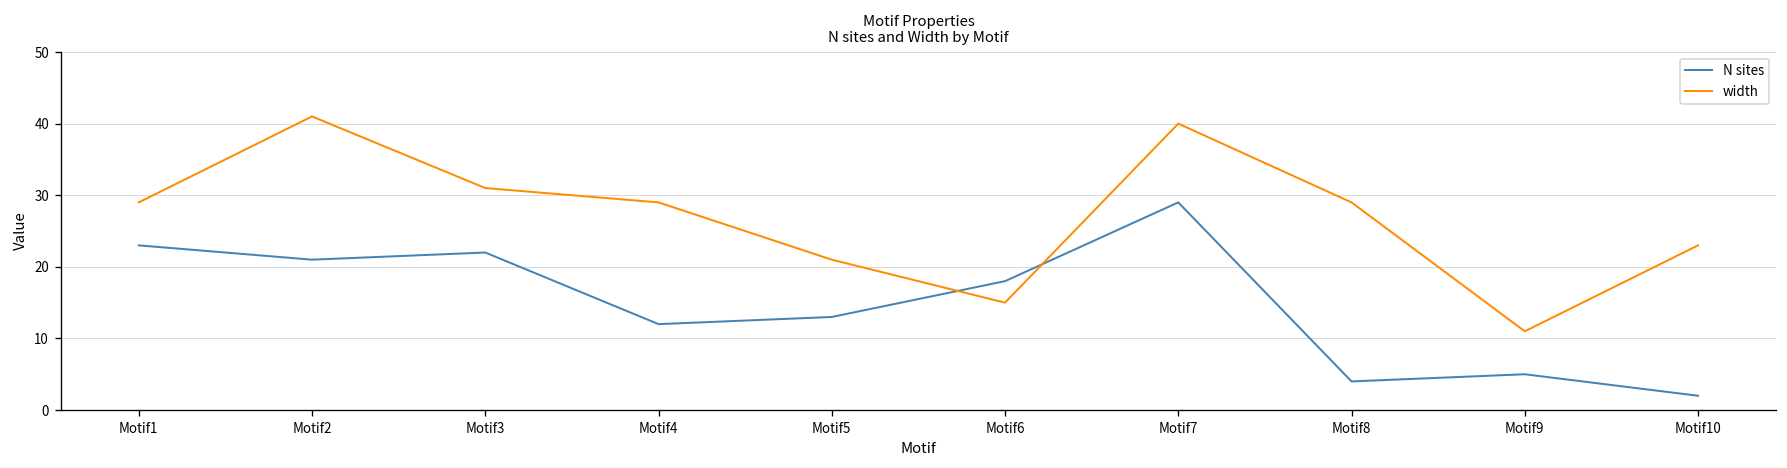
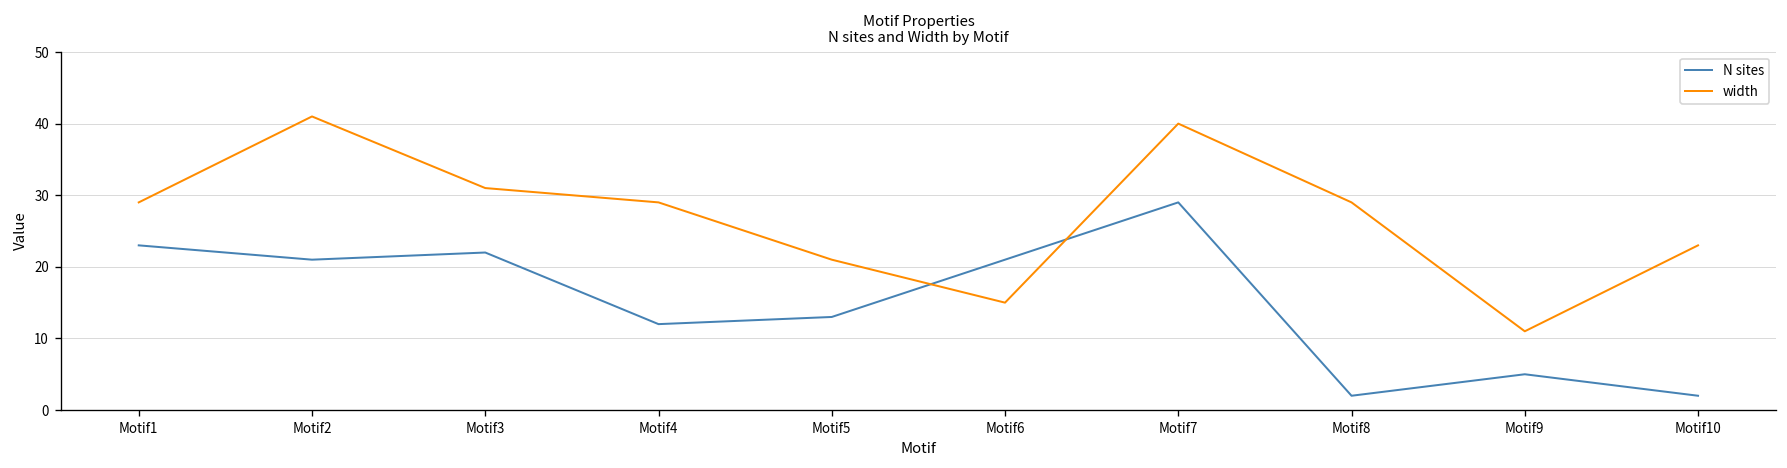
N sites, Motif6: 18 -> 21
N sites, Motif8: 4 -> 2
